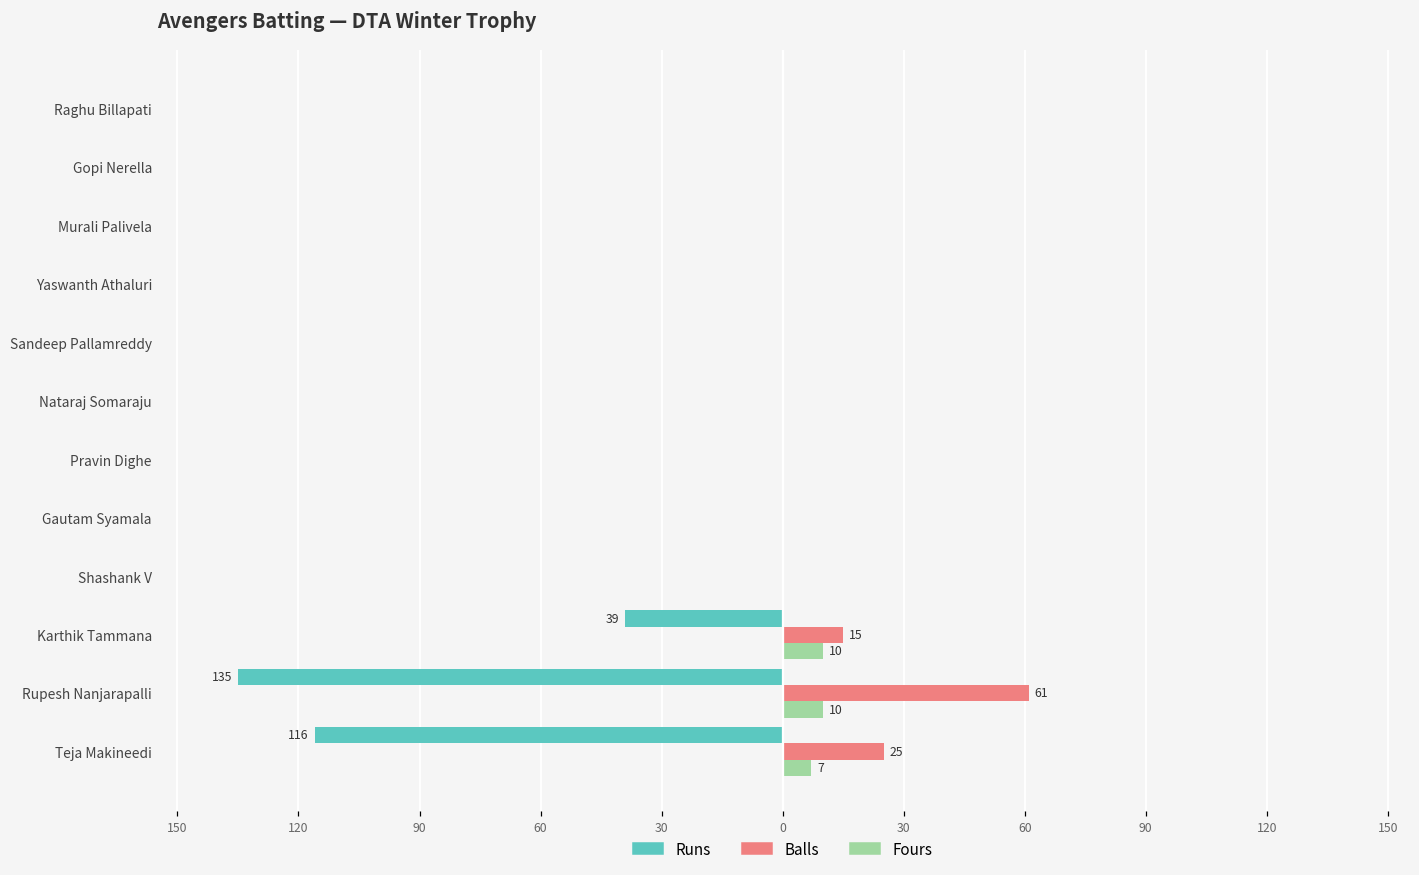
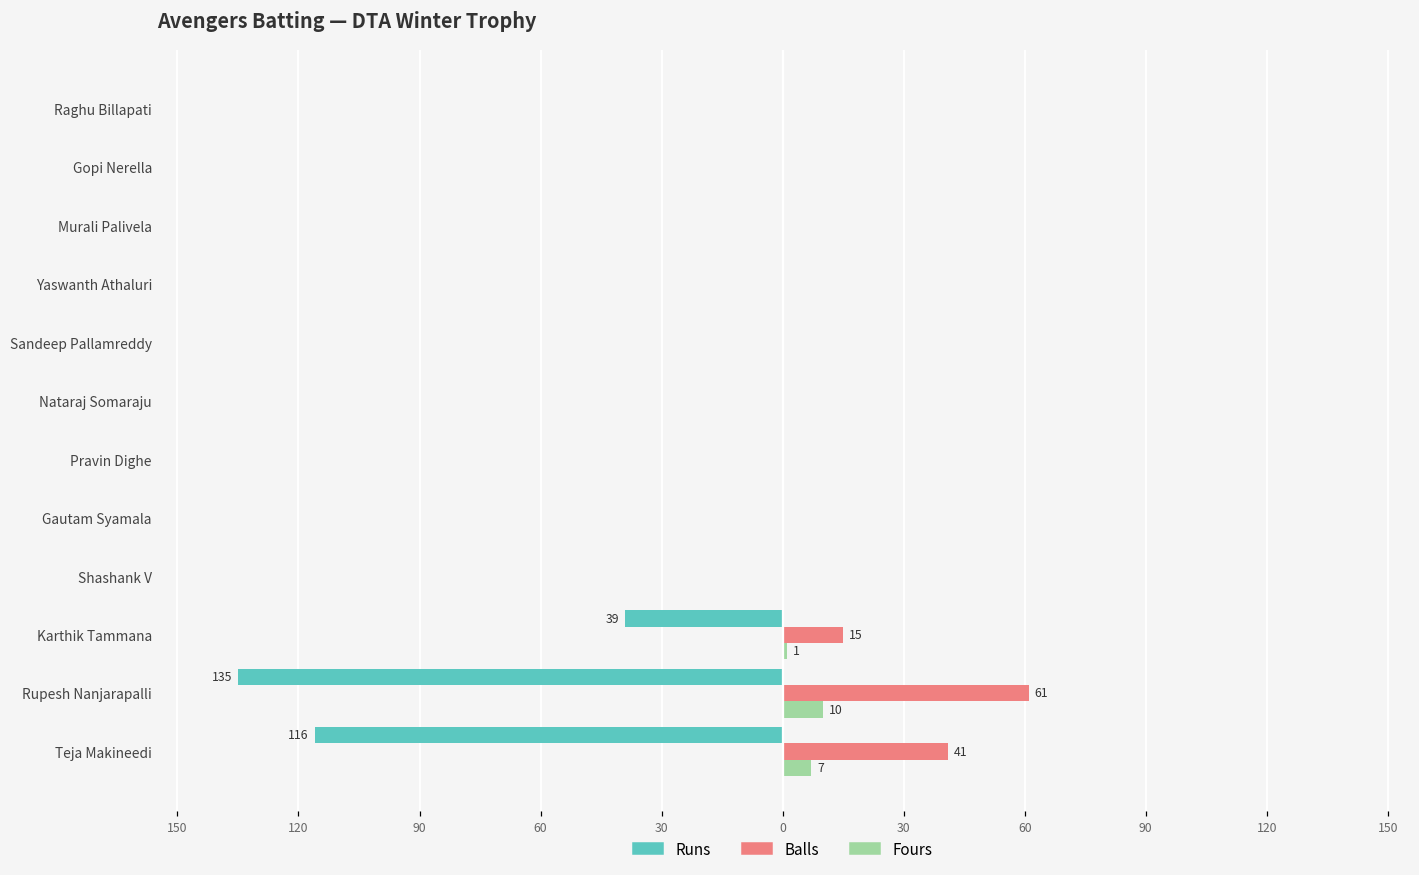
Fours, Karthik Tammana: 10 -> 1
Balls, Teja Makineedi: 25 -> 41
